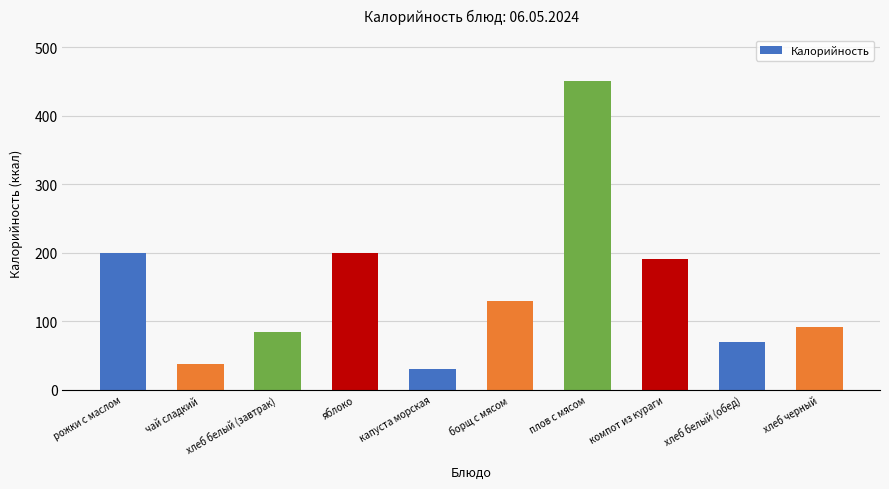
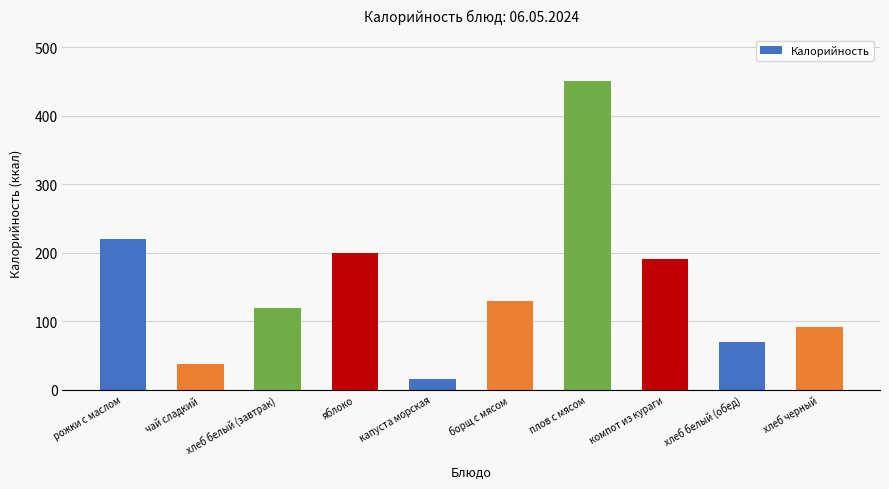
рожки с маслом: 200 -> 220
хлеб белый (завтрак): 90 -> 120
капуста морская: 30 -> 20
